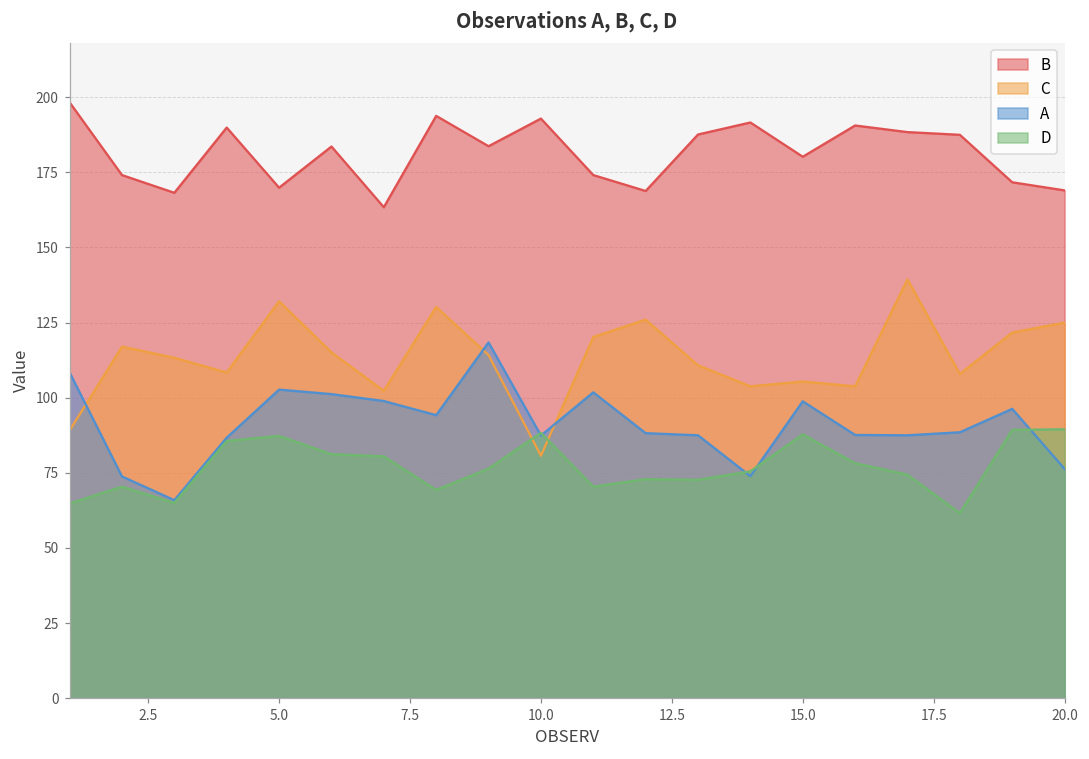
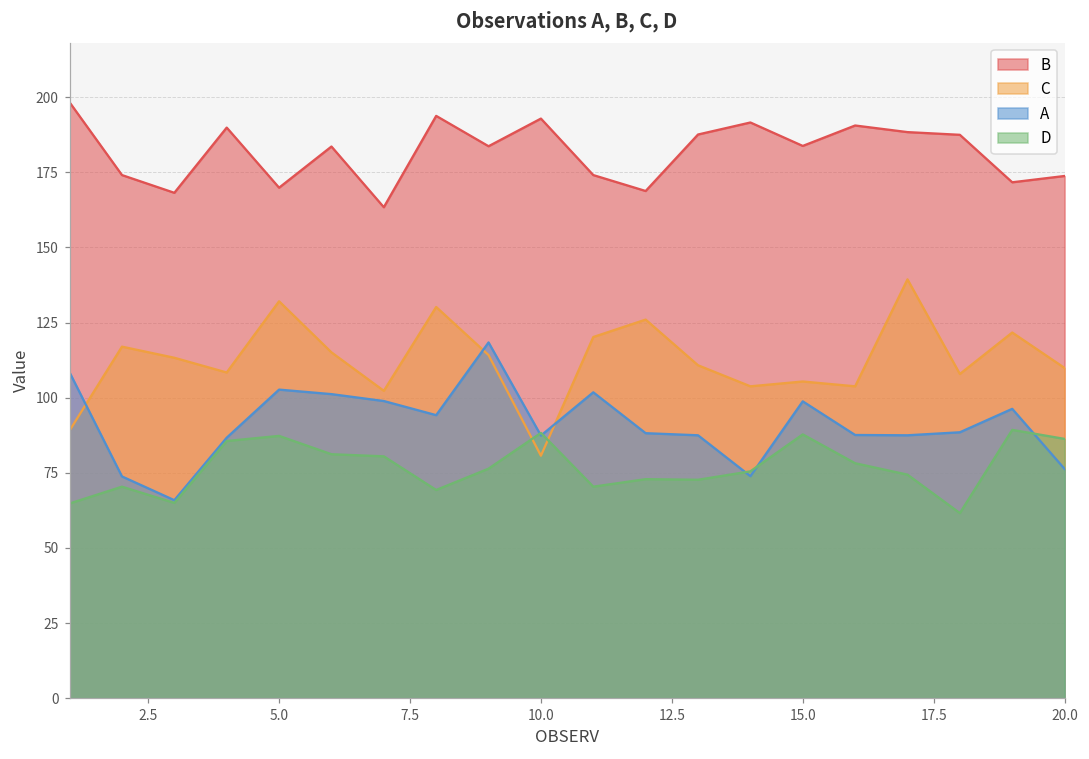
B, 15.0: 180 -> 184
B, 20.0: 169 -> 174
C, 20.0: 125 -> 110
D, 20.0: 90 -> 86
